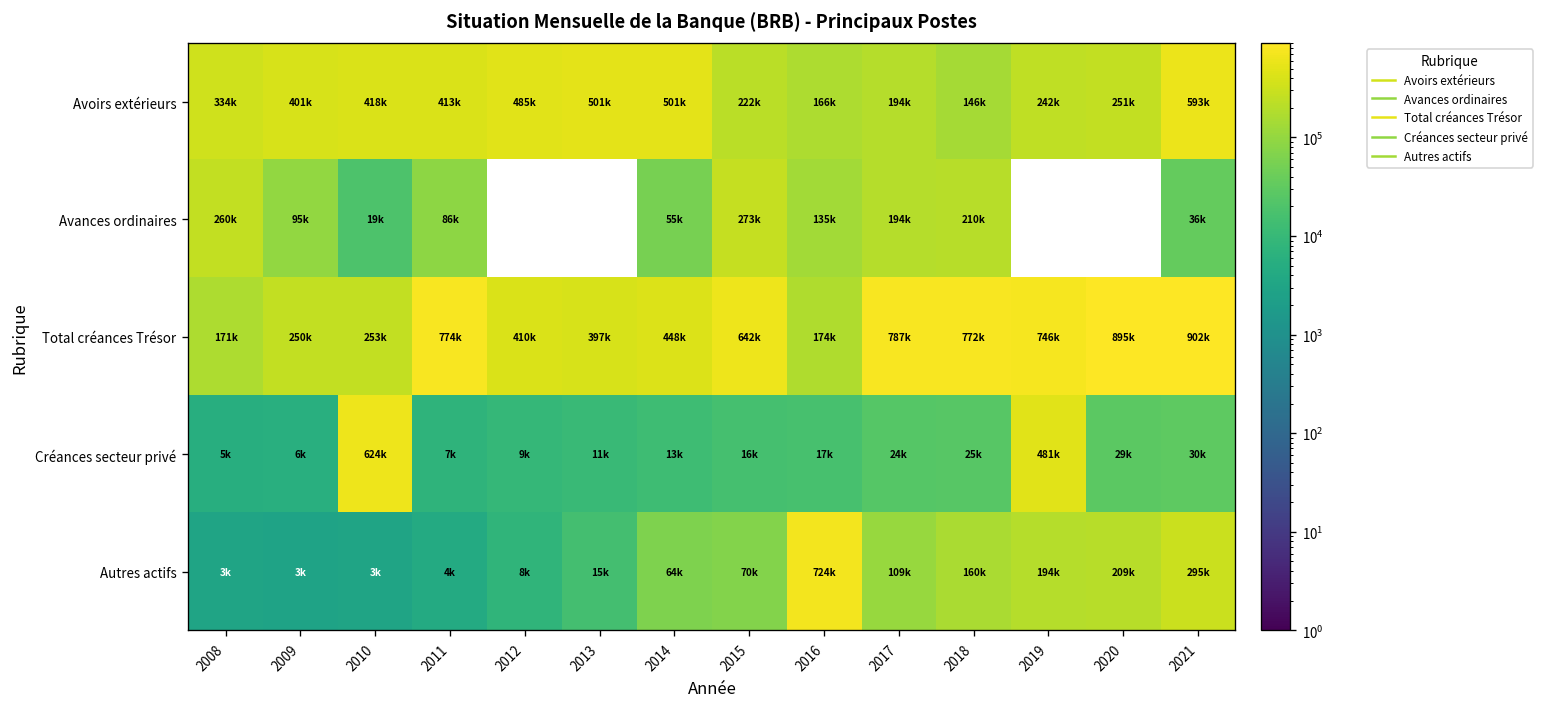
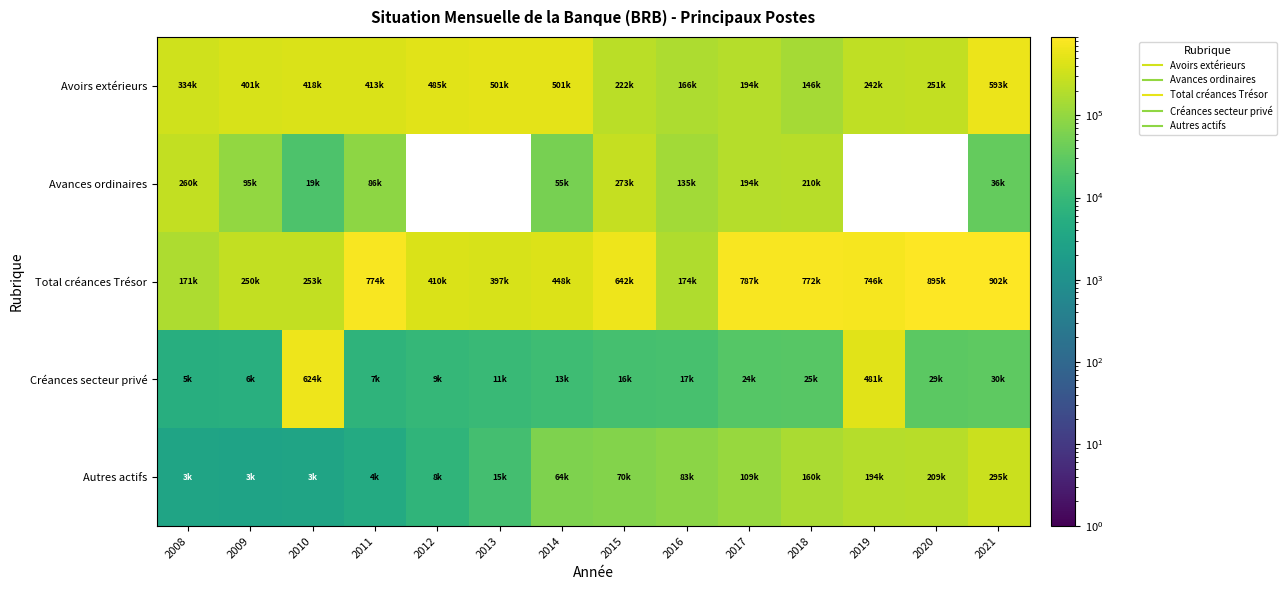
Autres actifs, 2016: 724k -> 83k
